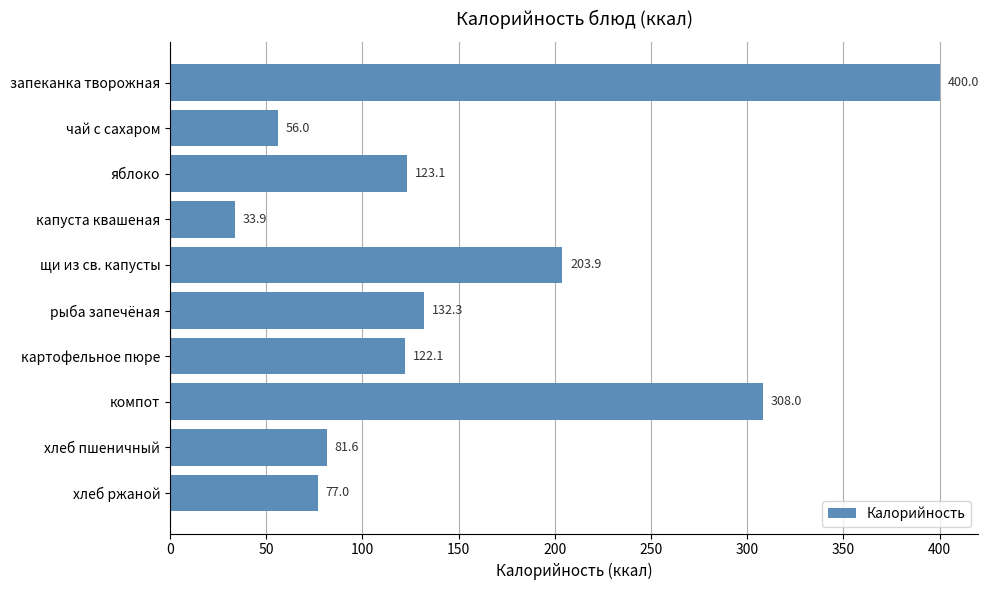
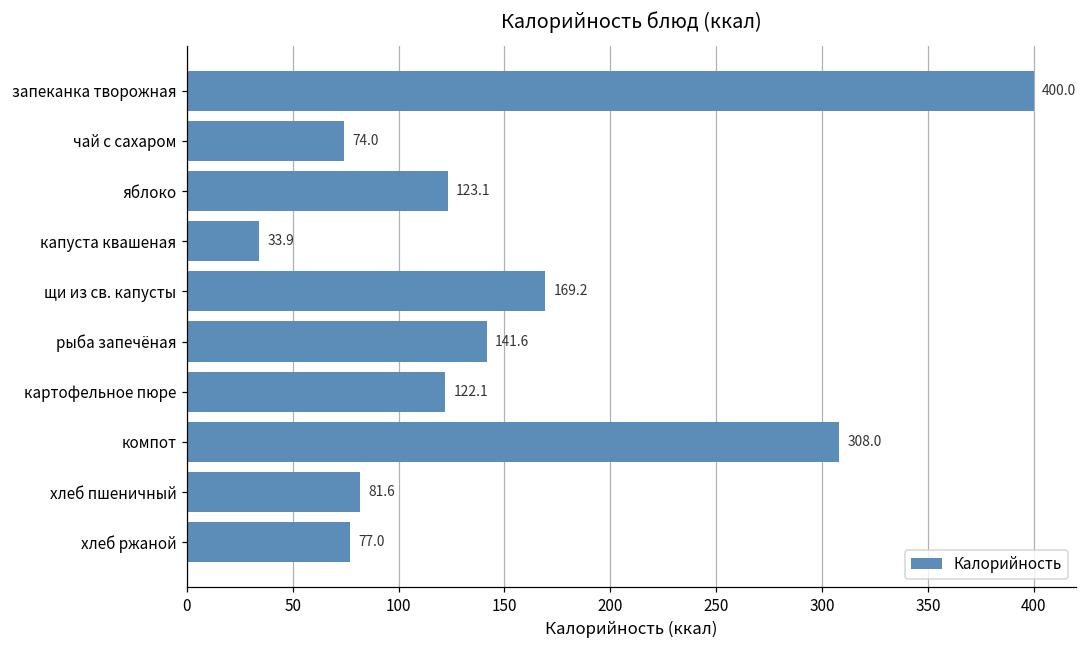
чай с сахаром: 56.0 -> 74.0
щи из св. капусты: 203.9 -> 169.2
рыба запечёная: 132.3 -> 141.6
